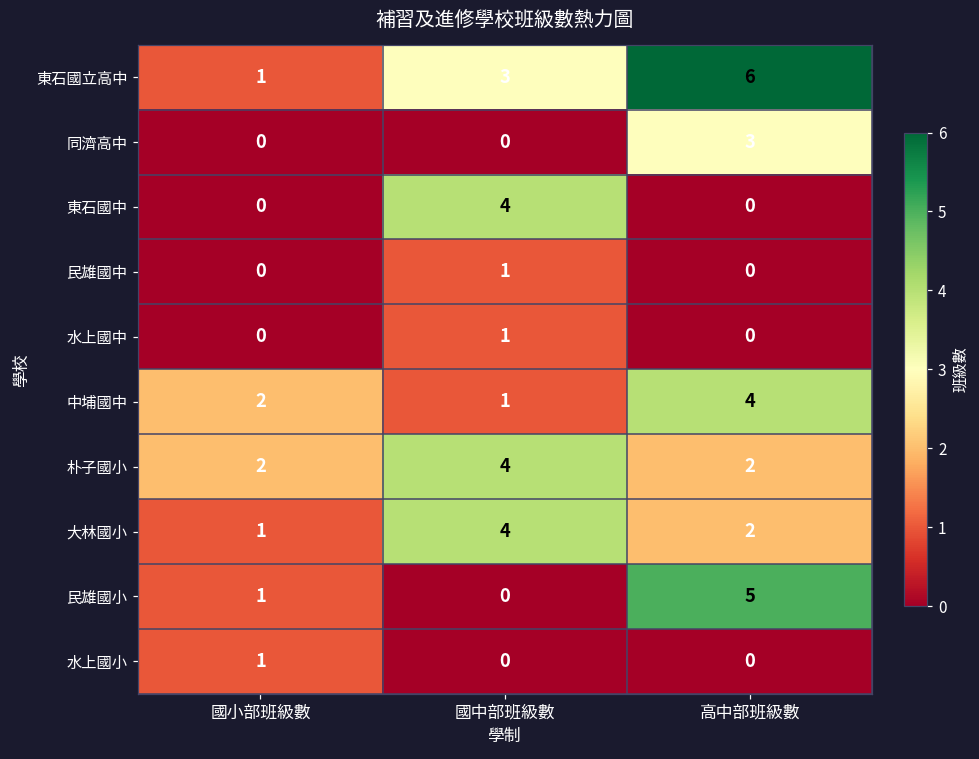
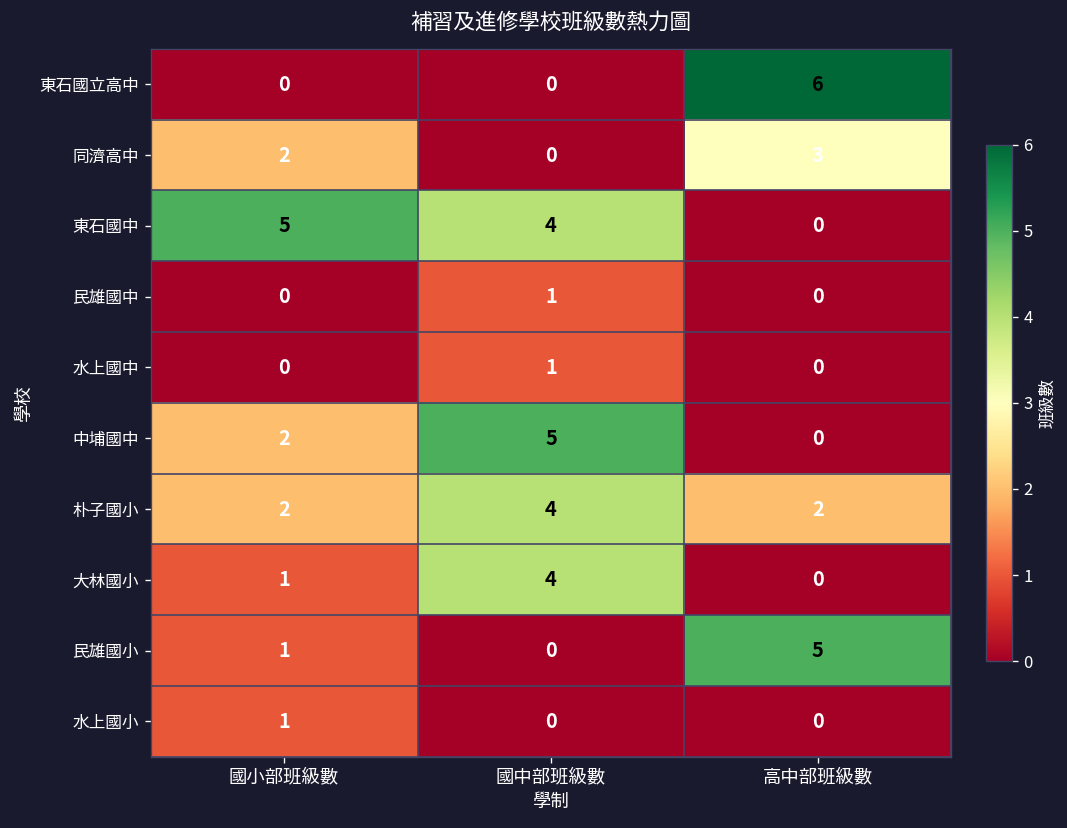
東石國立高中, 國小部班級數: 1 -> 0
東石國立高中, 國中部班級數: 3 -> 0
同濟高中, 國小部班級數: 0 -> 2
東石國中, 國小部班級數: 0 -> 5
中埔國中, 國中部班級數: 1 -> 5
中埔國中, 高中部班級數: 4 -> 0
大林國小, 高中部班級數: 2 -> 0
